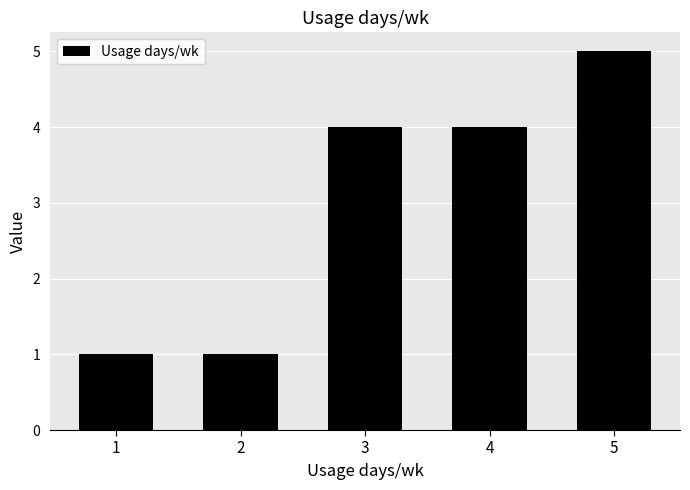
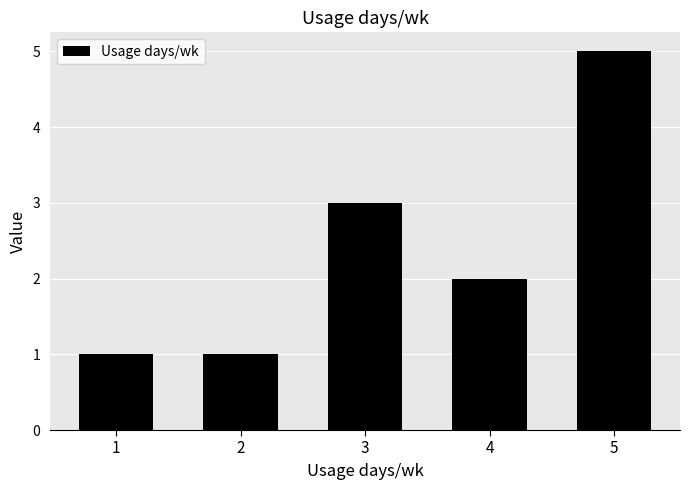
3: 4 -> 3
4: 4 -> 2
